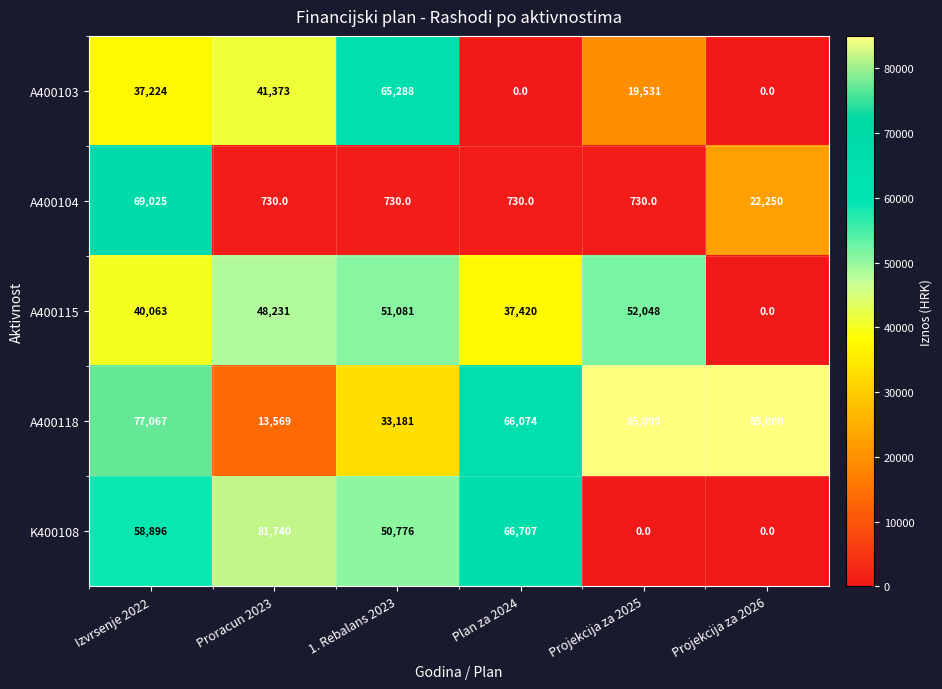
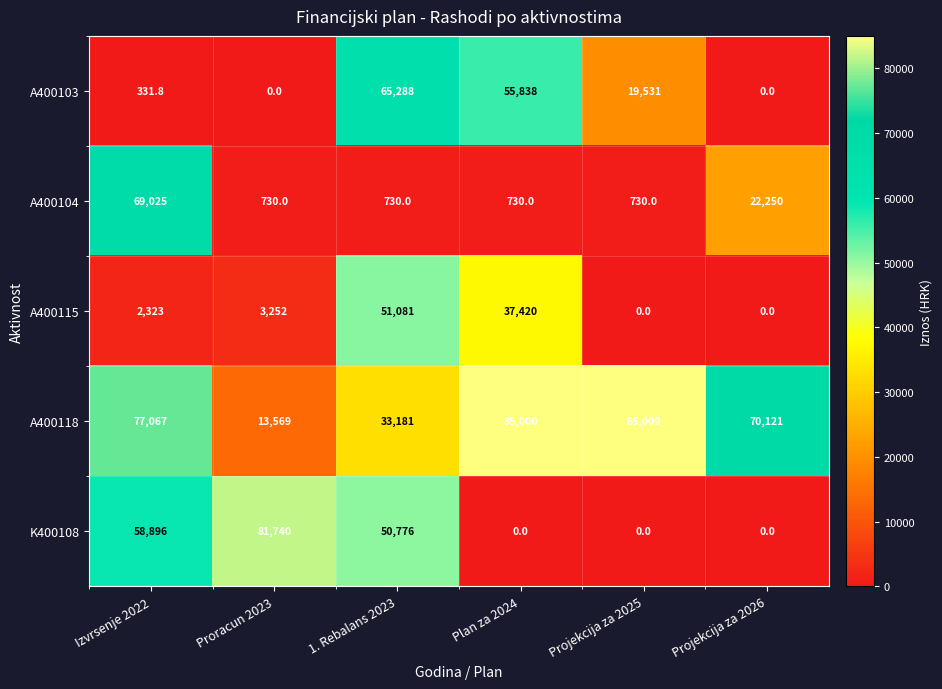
A400103, Izvrsenje 2022: 37,224 -> 331.8
A400103, Proracun 2023: 41,373 -> 0.0
A400103, Plan za 2024: 0.0 -> 55,838
A400115, Izvrsenje 2022: 40,063 -> 2,323
A400115, Proracun 2023: 48,231 -> 3,252
A400115, Projekcija za 2025: 52,048 -> 0.0
A400118, Plan za 2024: 66,074 -> 85,000
A400118, Projekcija za 2026: 85,000 -> 70,121
K400108, Plan za 2024: 66,707 -> 0.0
